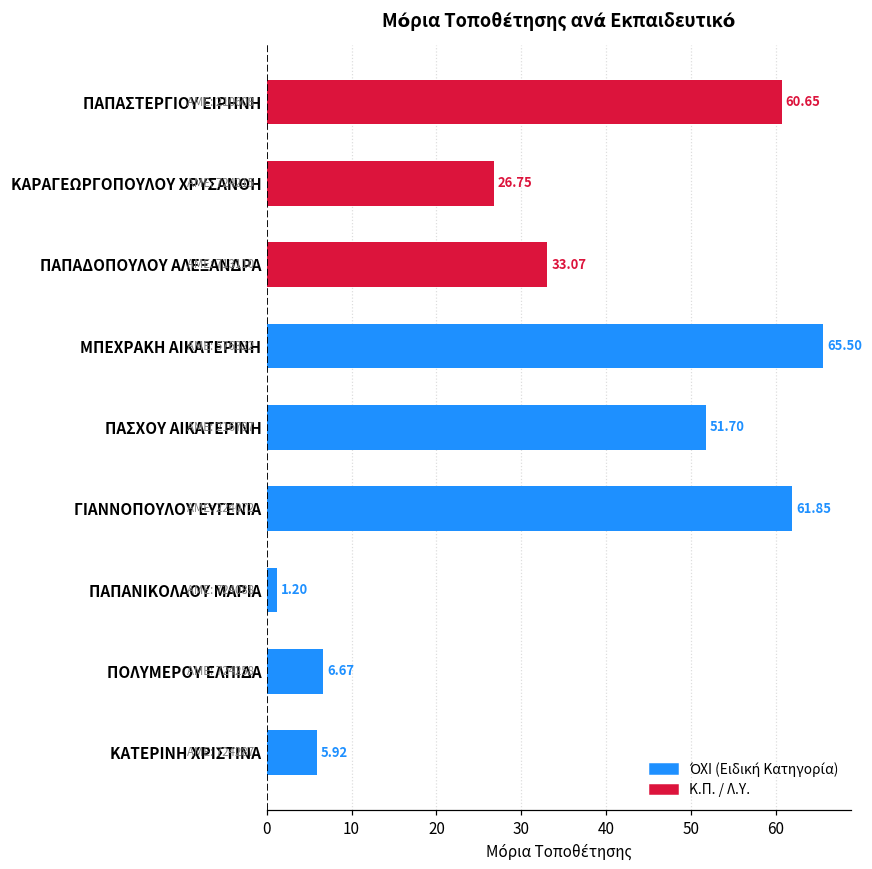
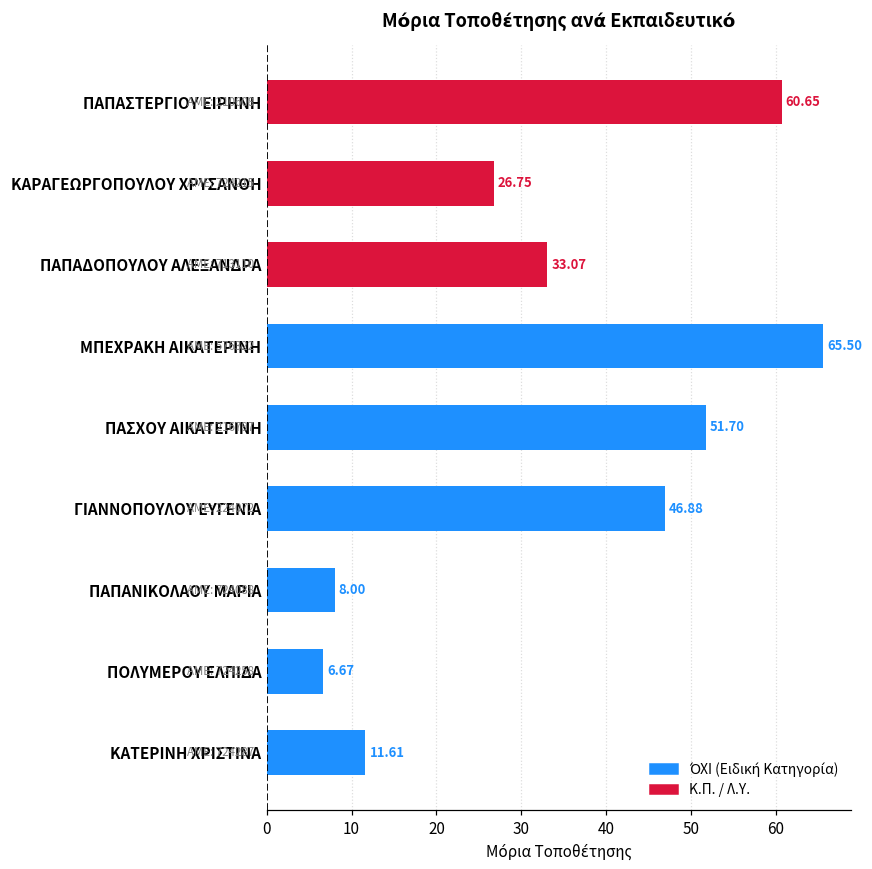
ΓΙΑΝΝΟΠΟΥΛΟΥ ΕΥΓΕΝΙΑ: 61.85 -> 46.88
ΠΑΠΑΝΙΚΟΛΑΟΥ ΜΑΡΙΑ: 1.20 -> 8.00
ΚΑΤΕΡΙΝΗ ΧΡΙΣΤΙΝΑ: 5.92 -> 11.61
